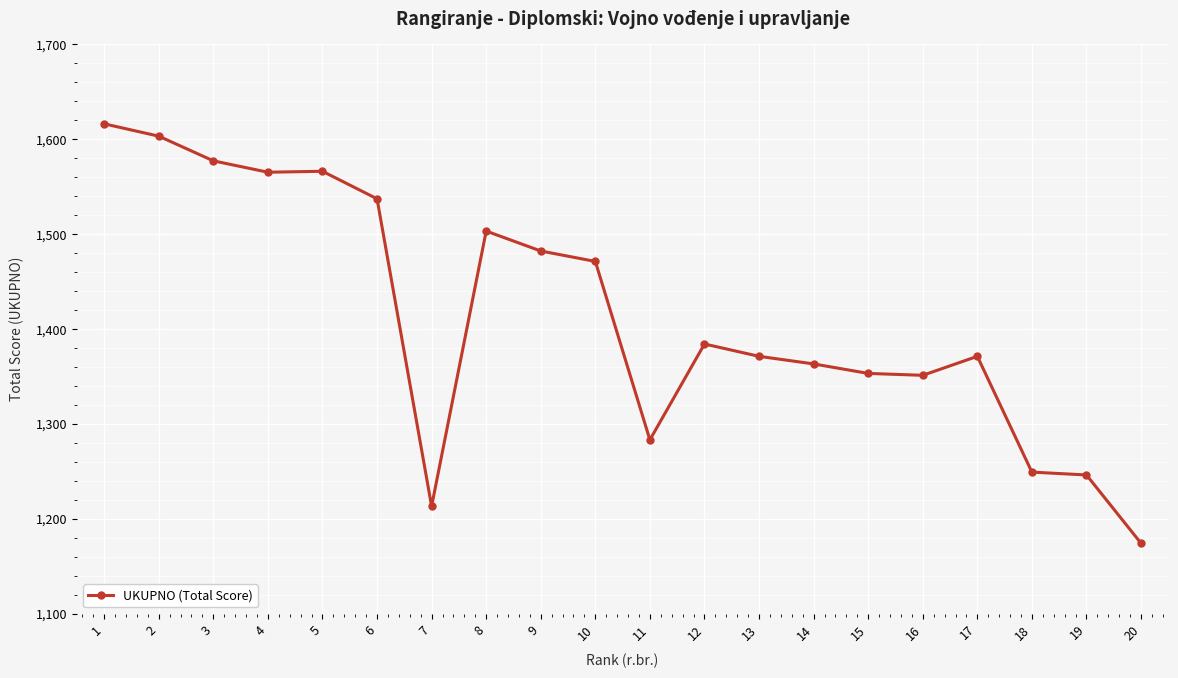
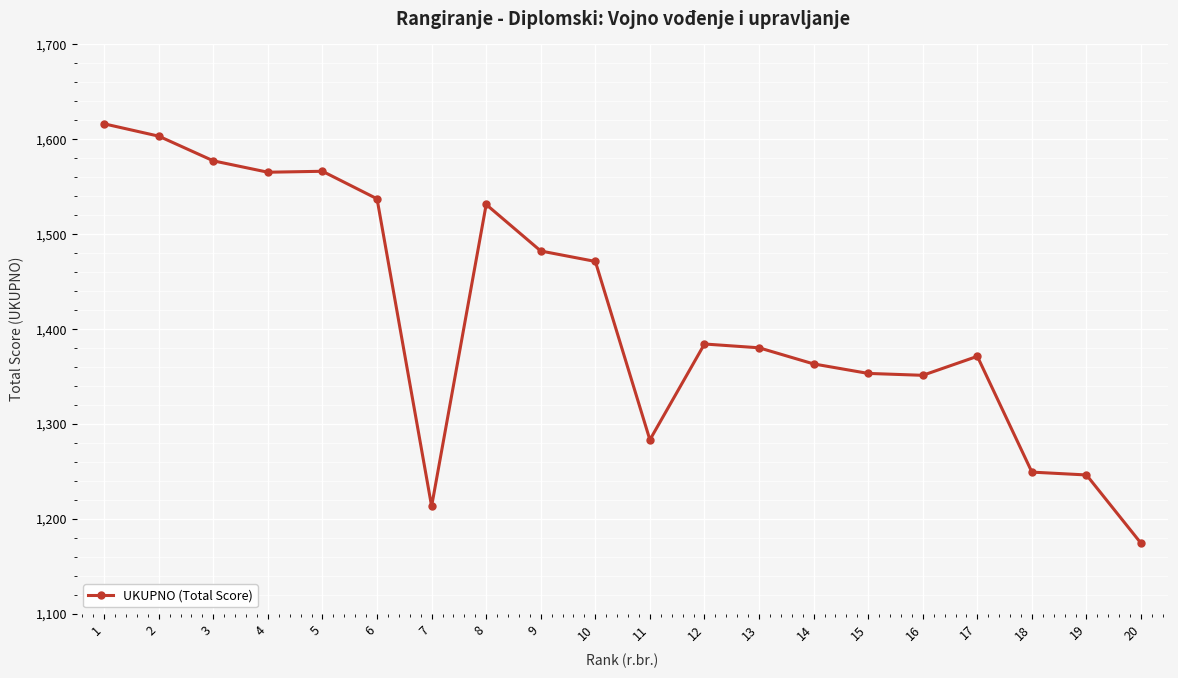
8: 1,500 -> 1,530
13: 1,370 -> 1,380
